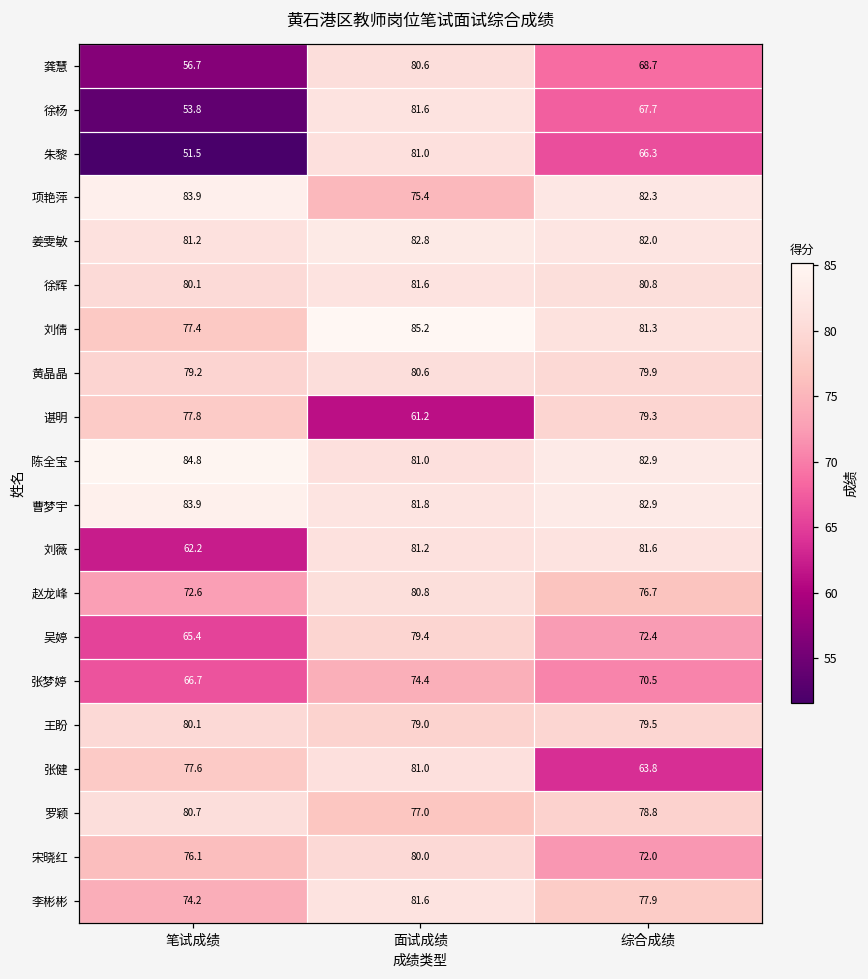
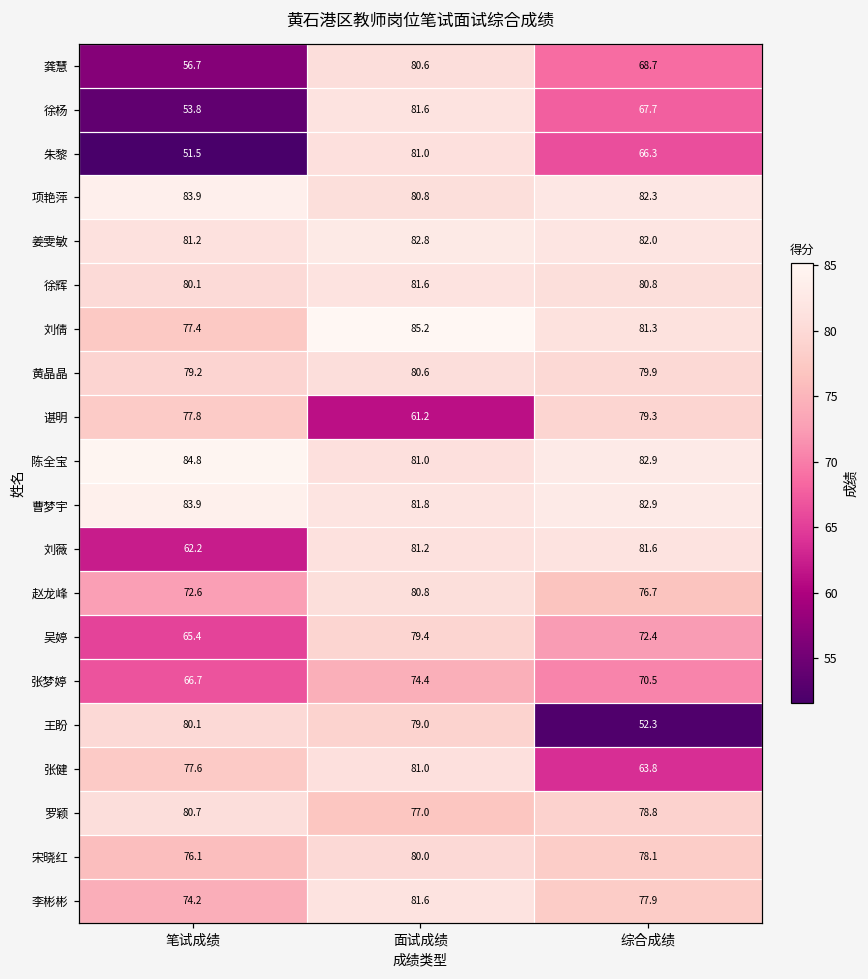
项艳萍, 面试成绩: 75.4 -> 80.8
王盼, 综合成绩: 79.5 -> 52.3
宋晓红, 综合成绩: 72.0 -> 78.1
